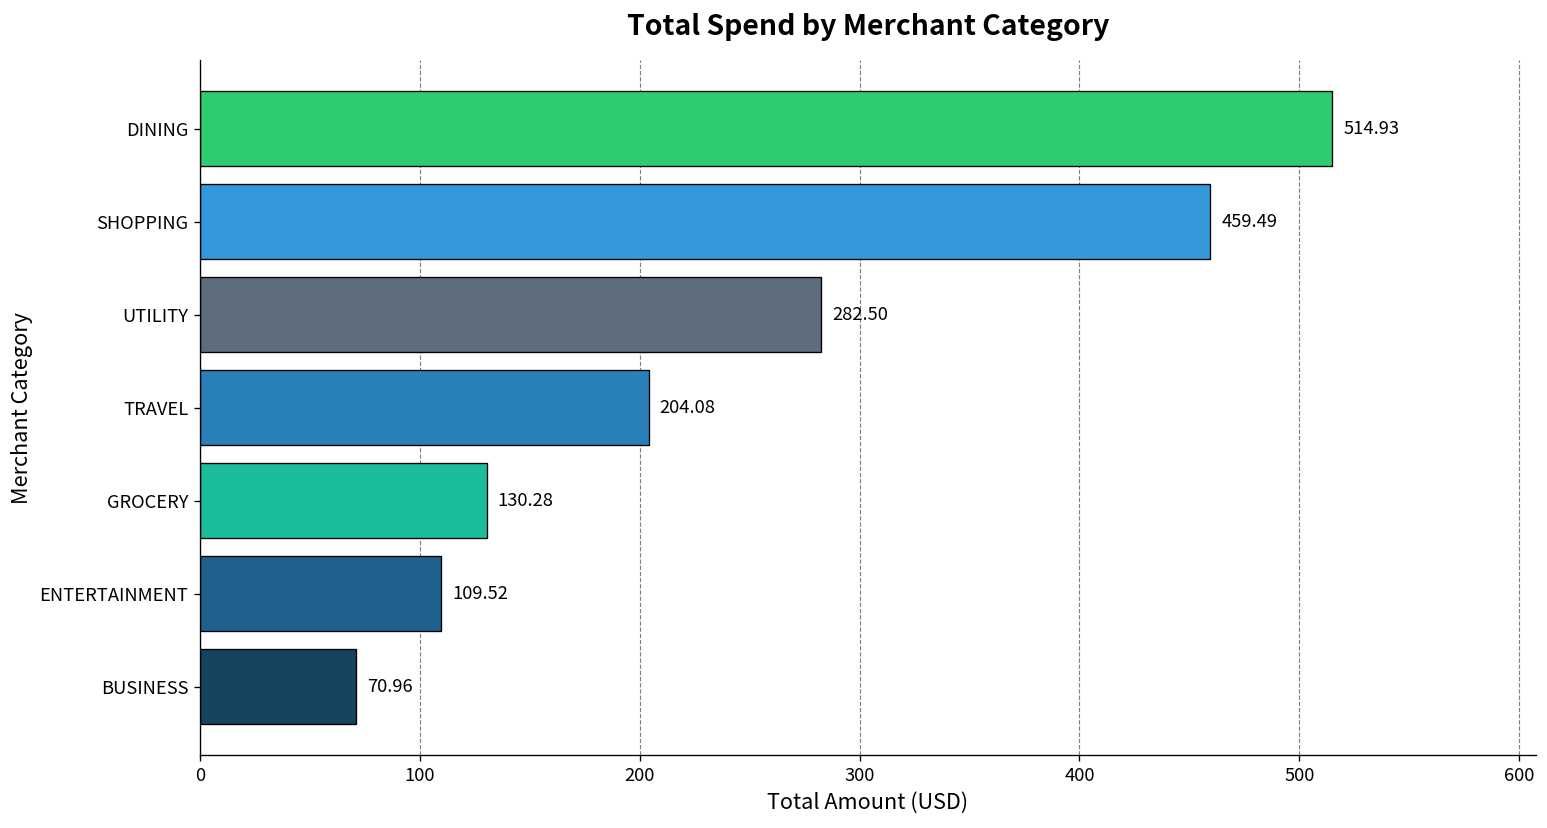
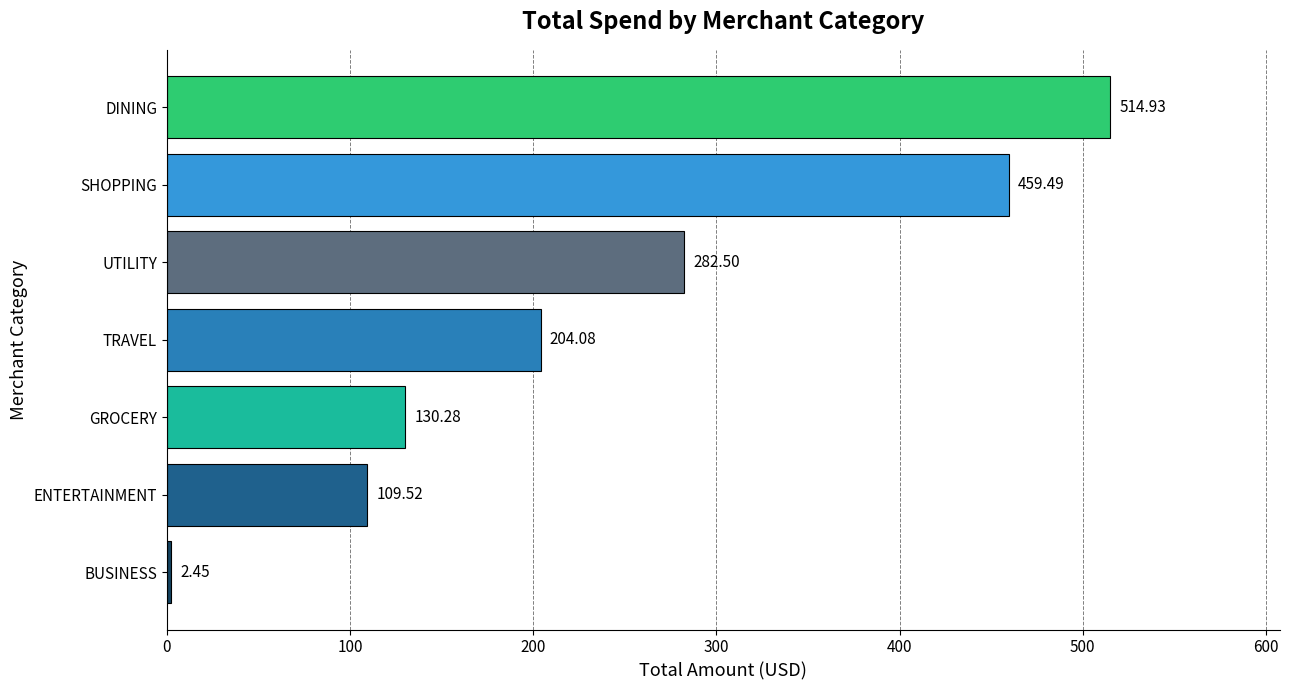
BUSINESS: 70.96 -> 2.45
